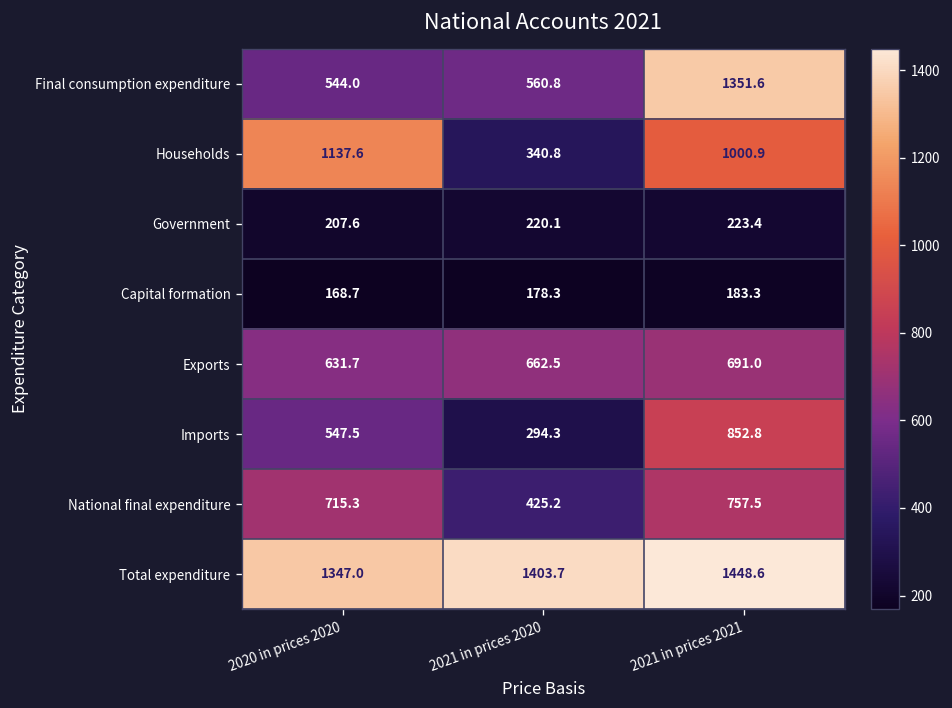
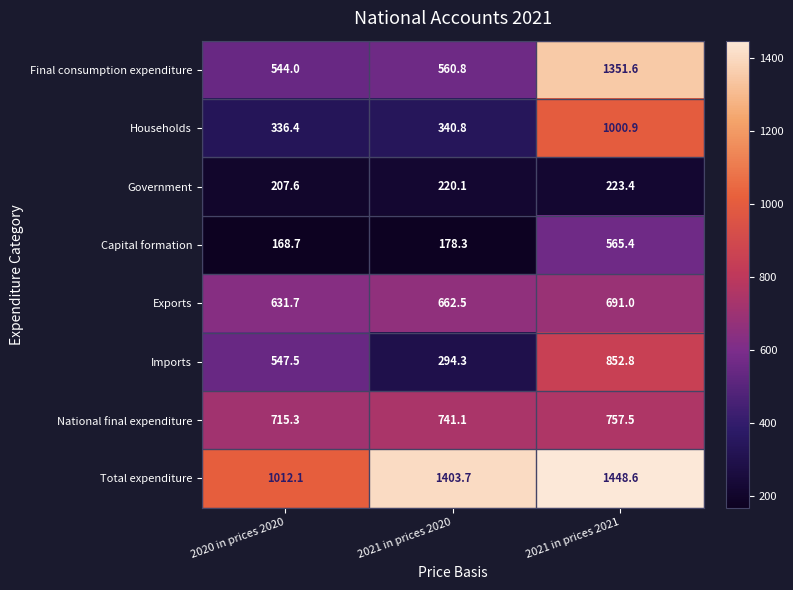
Households, 2020 in prices 2020: 1137.6 -> 336.4
Capital formation, 2021 in prices 2021: 183.3 -> 565.4
National final expenditure, 2021 in prices 2020: 425.2 -> 741.1
Total expenditure, 2020 in prices 2020: 1347.0 -> 1012.1
